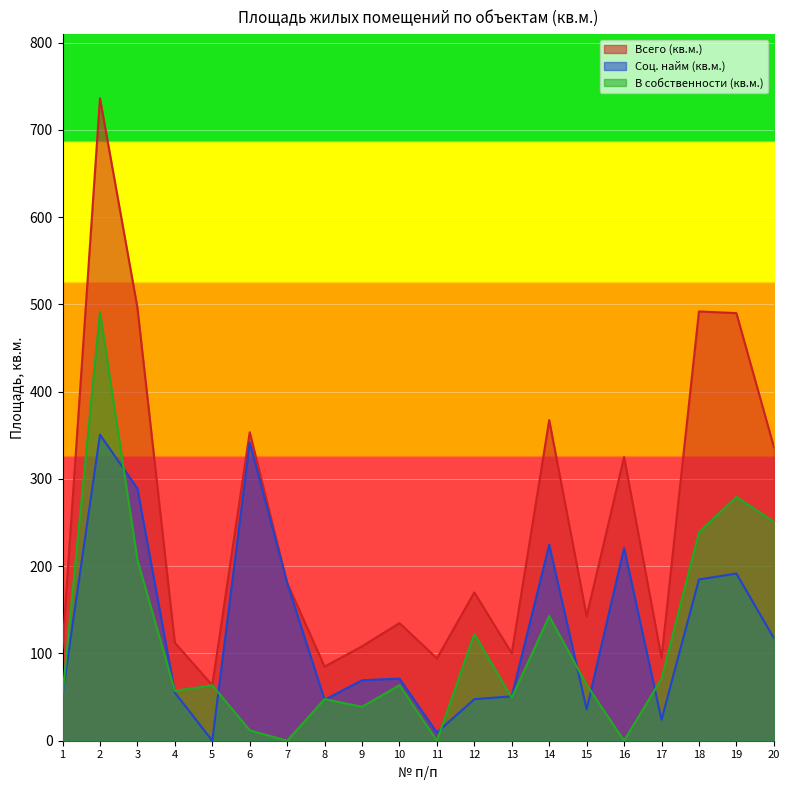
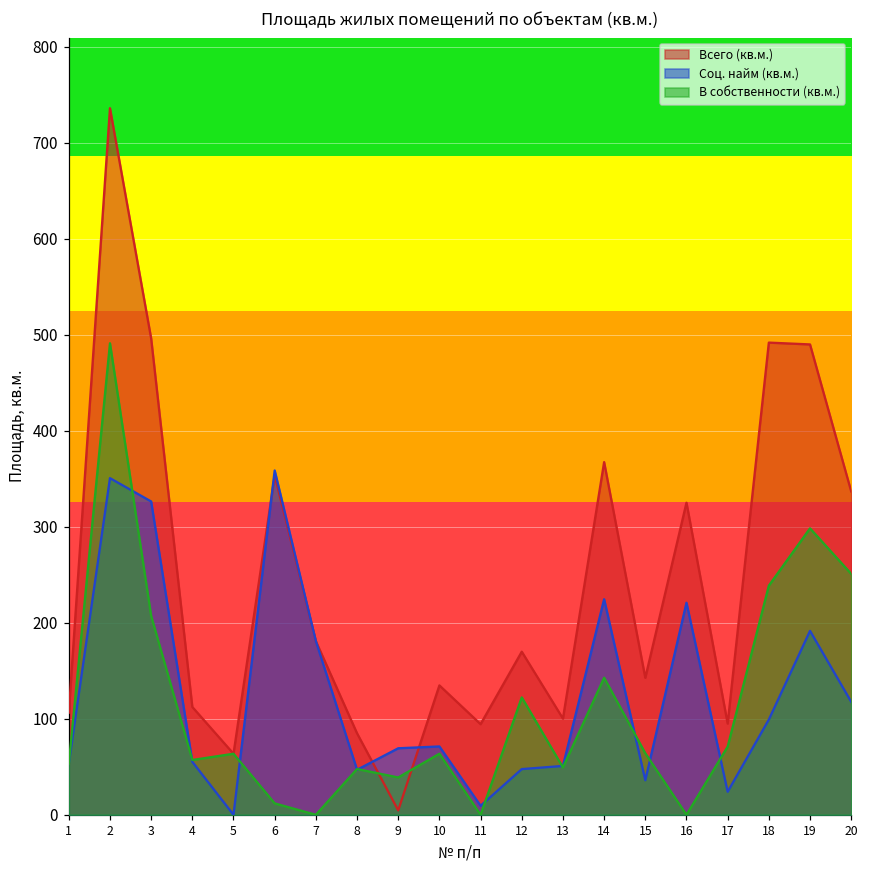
Соц. найм (кв.м.), 3: 290 -> 330
Соц. найм (кв.м.), 6: 340 -> 360
Всего (кв.м.), 9: 110 -> 0
Соц. найм (кв.м.), 18: 180 -> 100
В собственности (кв.м.), 19: 280 -> 300
